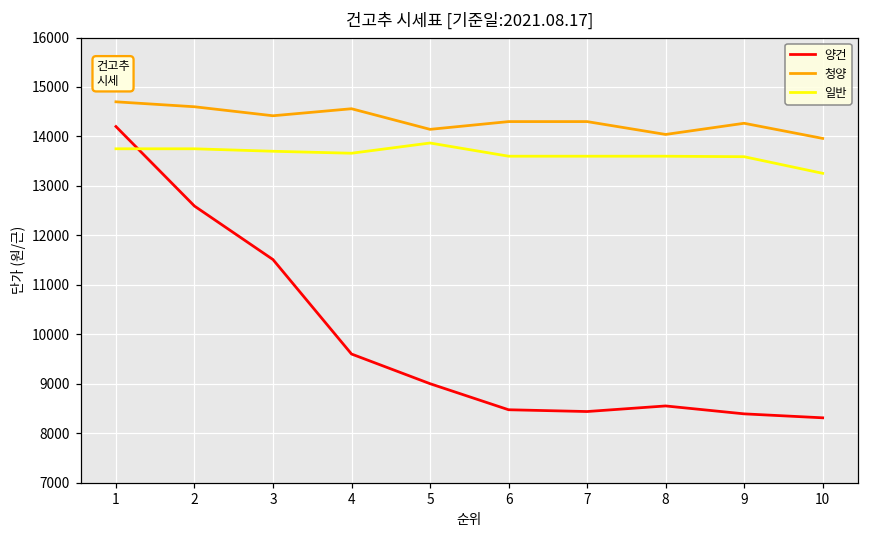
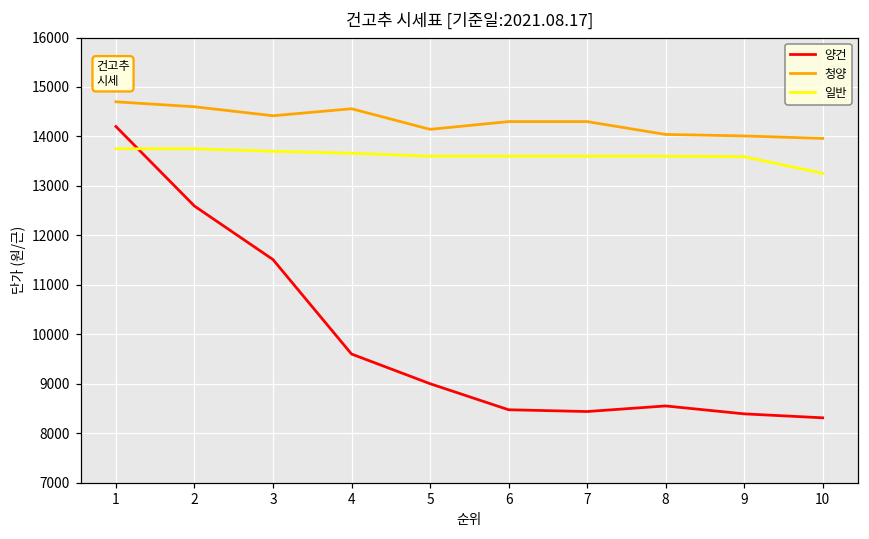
일반, 5: 13900 -> 13600
청양, 9: 14300 -> 14000
